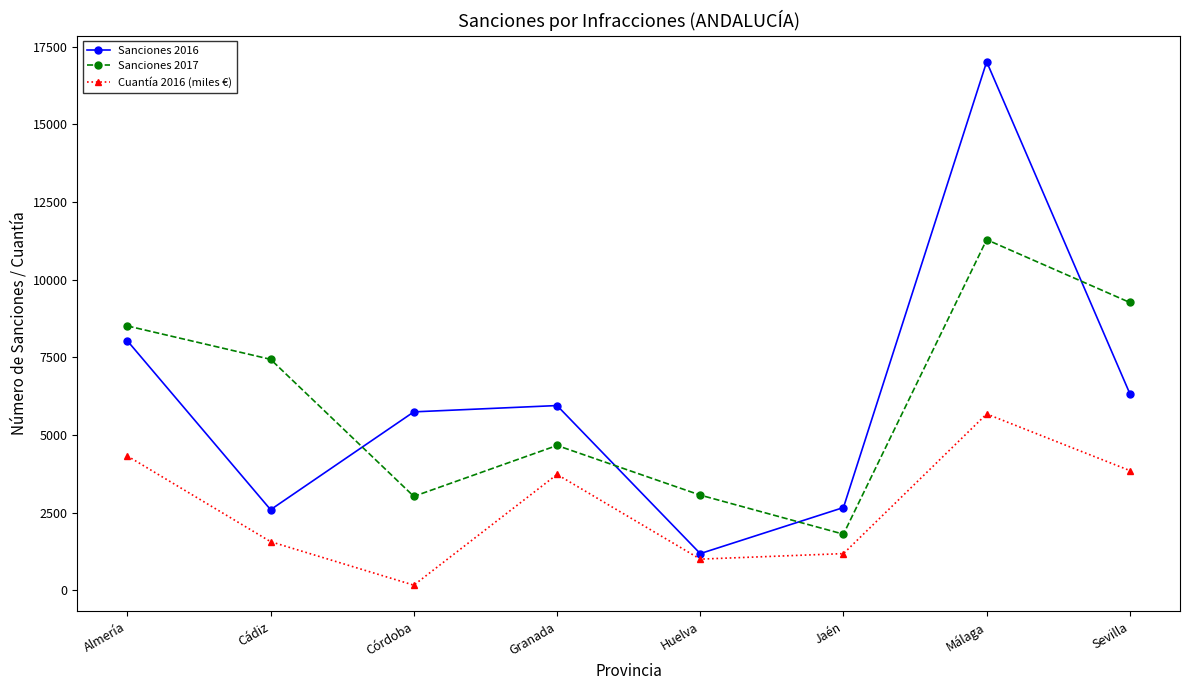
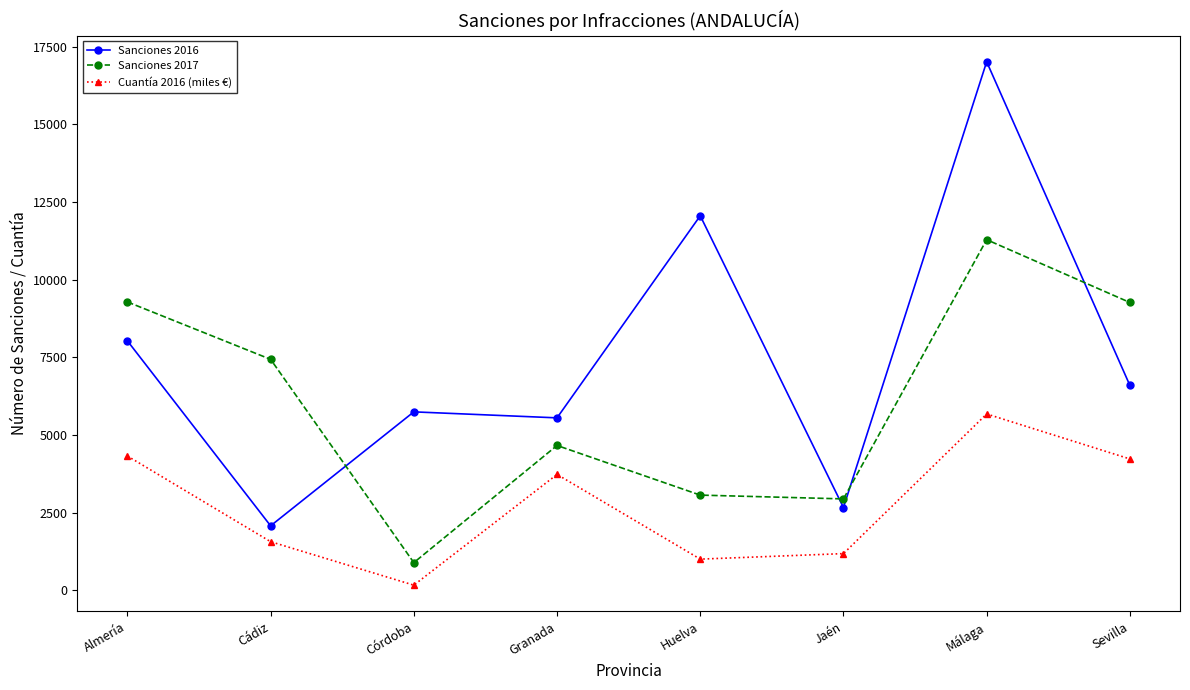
Sanciones 2017, Almería: 8500 -> 9300
Sanciones 2016, Cádiz: 2600 -> 2100
Sanciones 2017, Córdoba: 3000 -> 900
Sanciones 2016, Granada: 5900 -> 5600
Sanciones 2016, Huelva: 1200 -> 12100
Sanciones 2017, Jaén: 1800 -> 2900
Sanciones 2016, Sevilla: 6300 -> 6600
Cuantía 2016 (miles €), Sevilla: 3900 -> 4200
